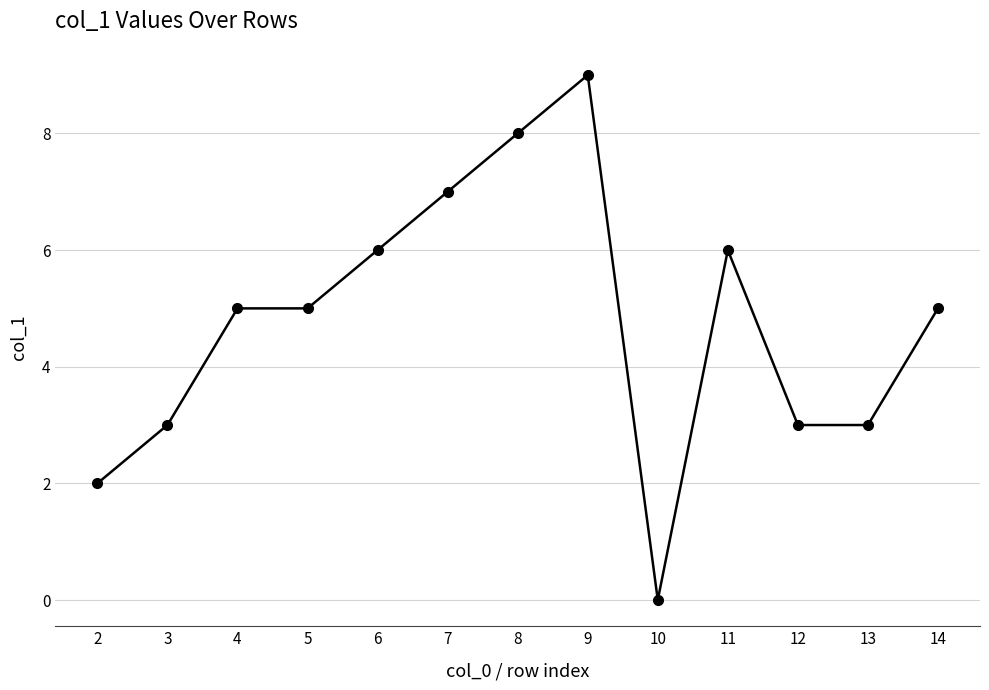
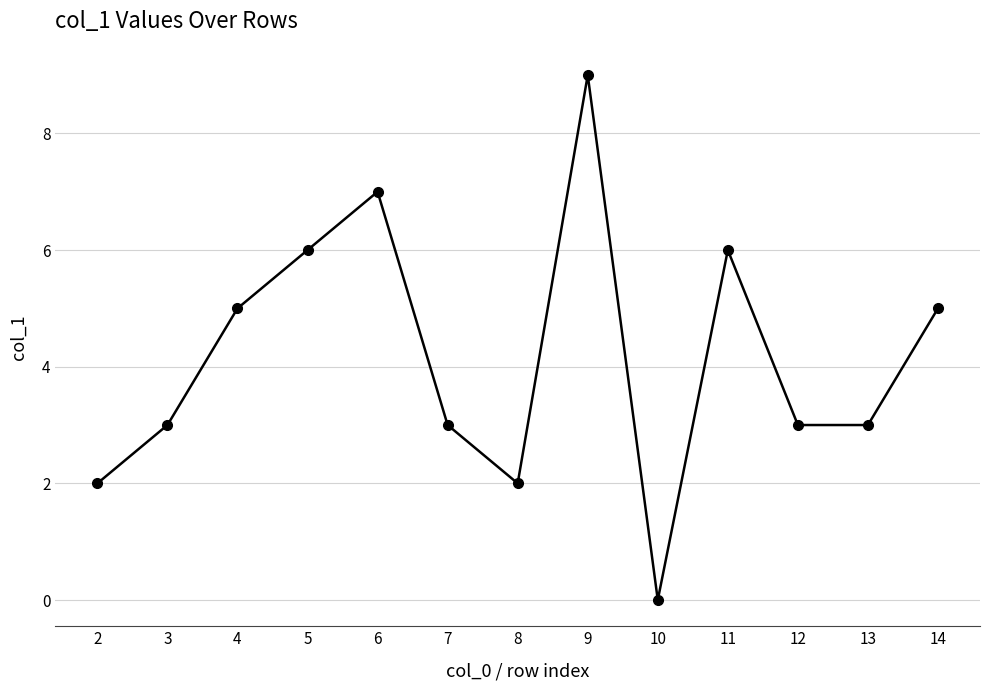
5: 5 -> 6
6: 6 -> 7
7: 7 -> 3
8: 8 -> 2
